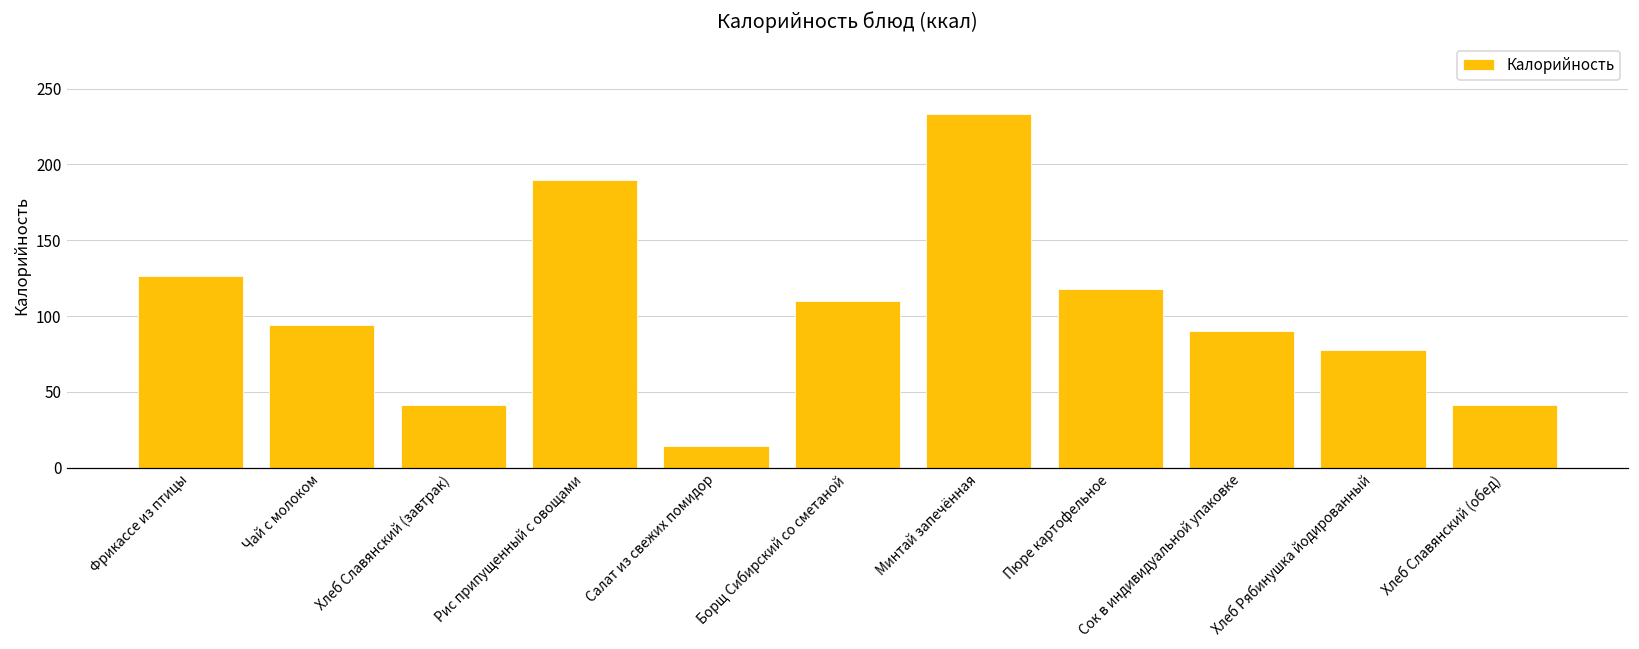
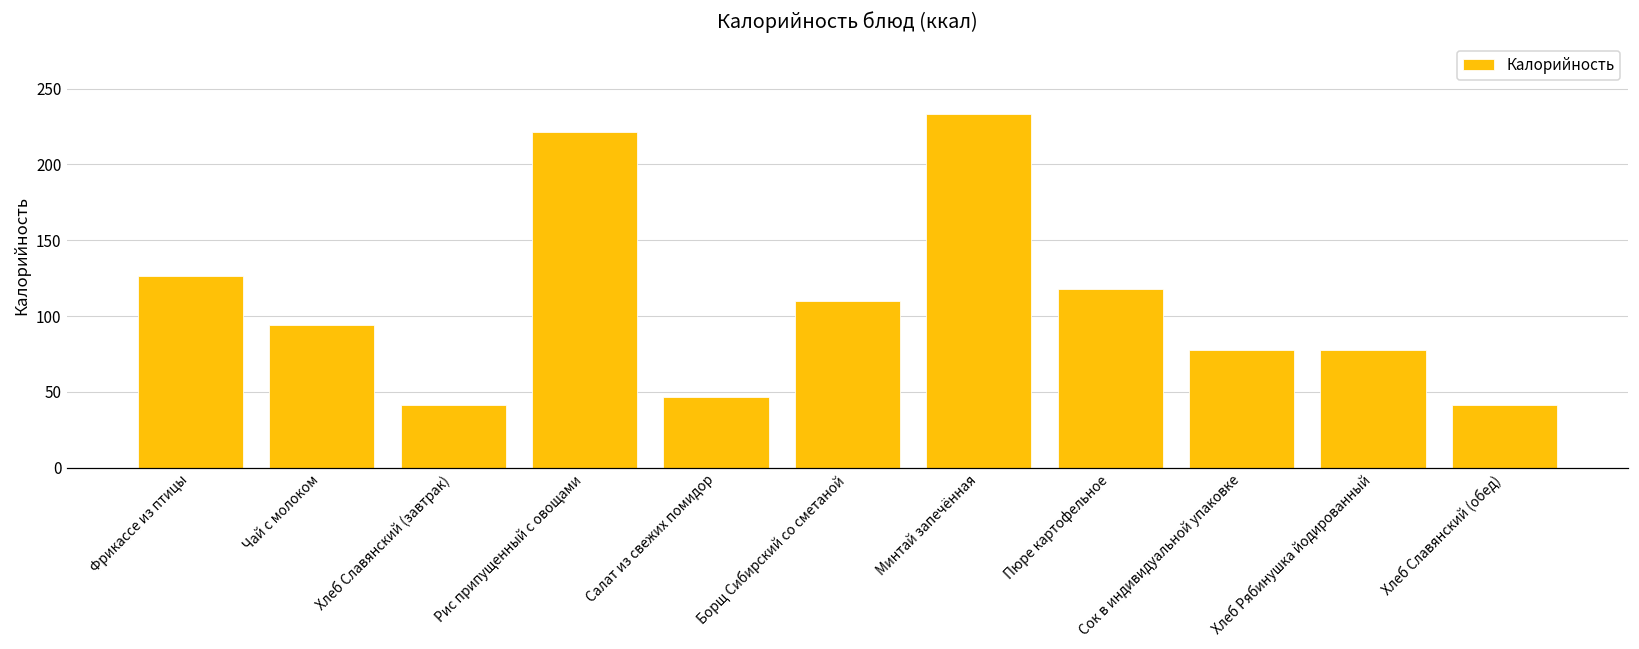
Рис припущенный с овощами: 189 -> 222
Салат из свежих помидор: 14 -> 47
Сок в индивидуальной упаковке: 90 -> 77
